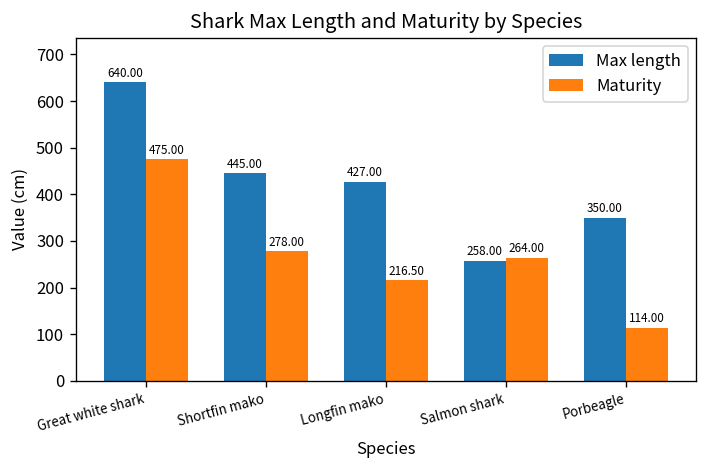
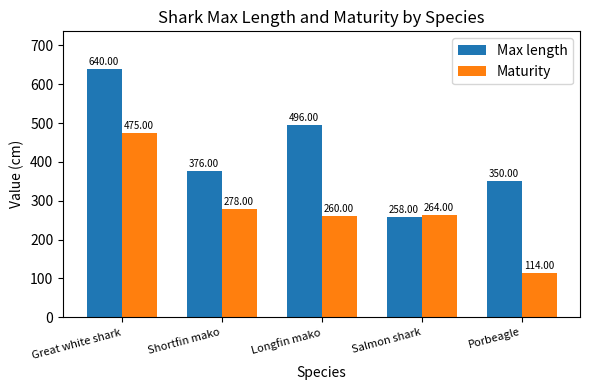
Max length, Shortfin mako: 445.00 -> 376.00
Max length, Longfin mako: 427.00 -> 496.00
Maturity, Longfin mako: 216.50 -> 260.00
